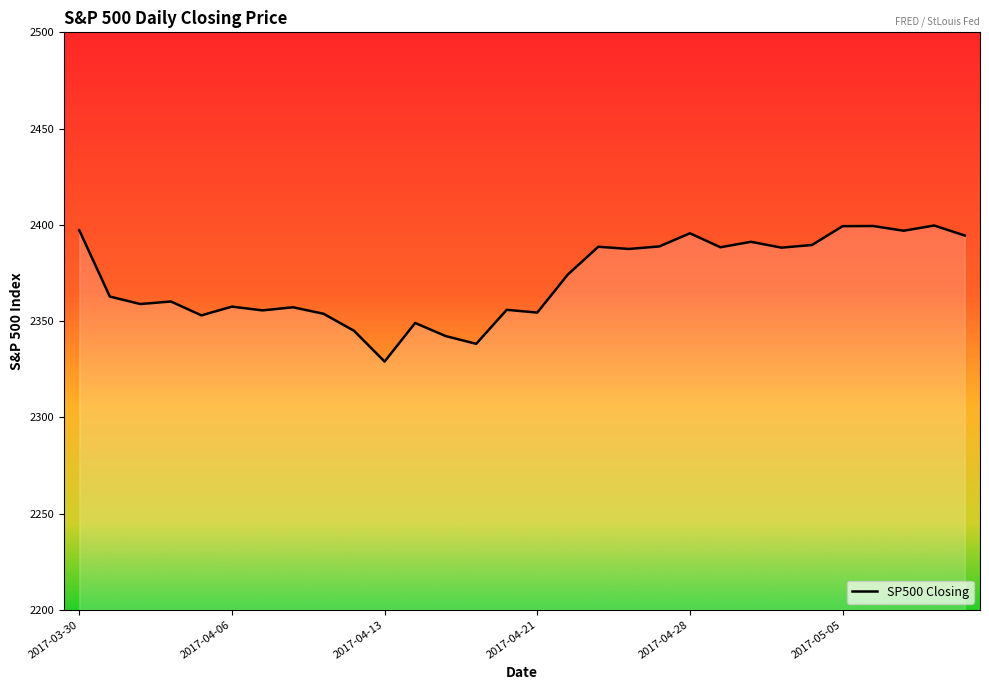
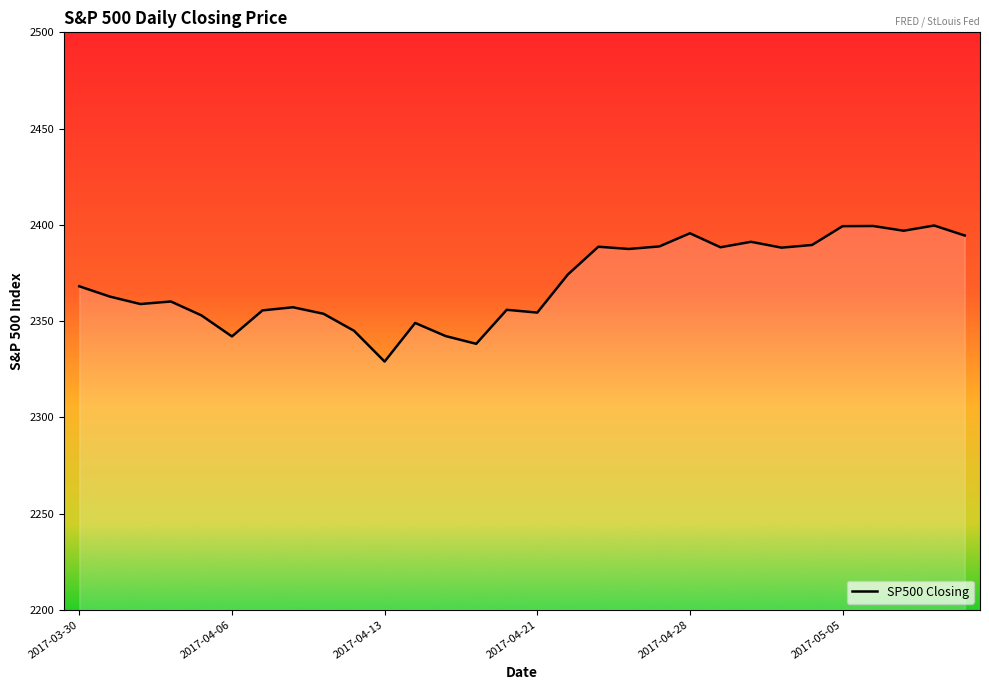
2017-03-30: 2397 -> 2368
2017-04-06: 2357 -> 2342
